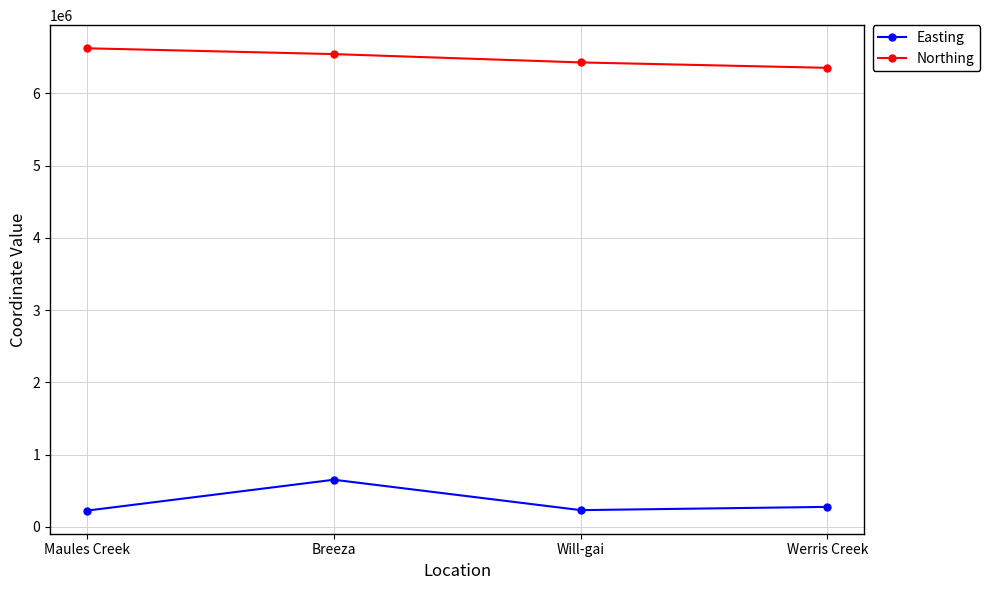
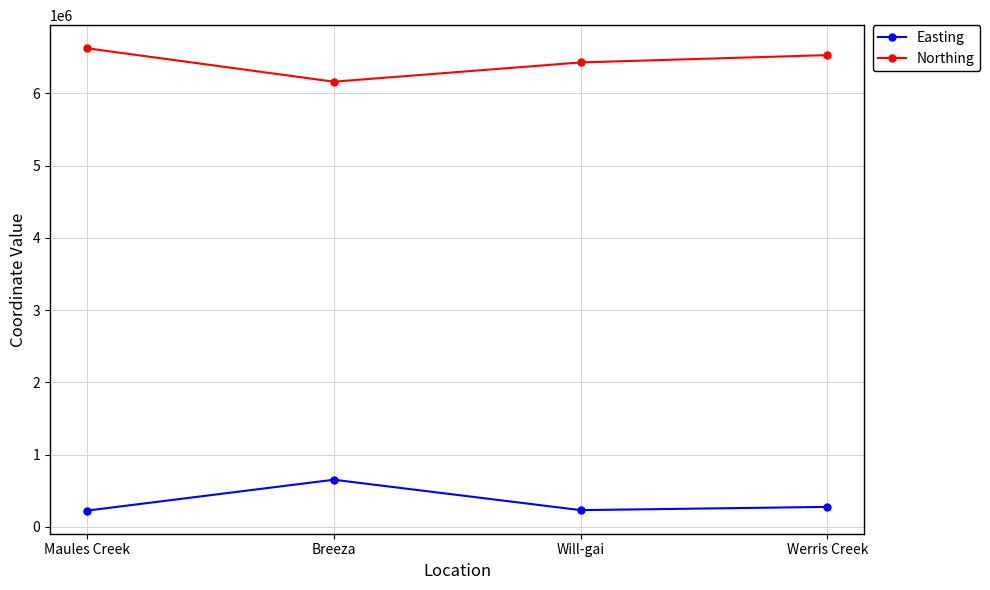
Northing, Breeza: 6500000 -> 6200000
Northing, Werris Creek: 6400000 -> 6500000
